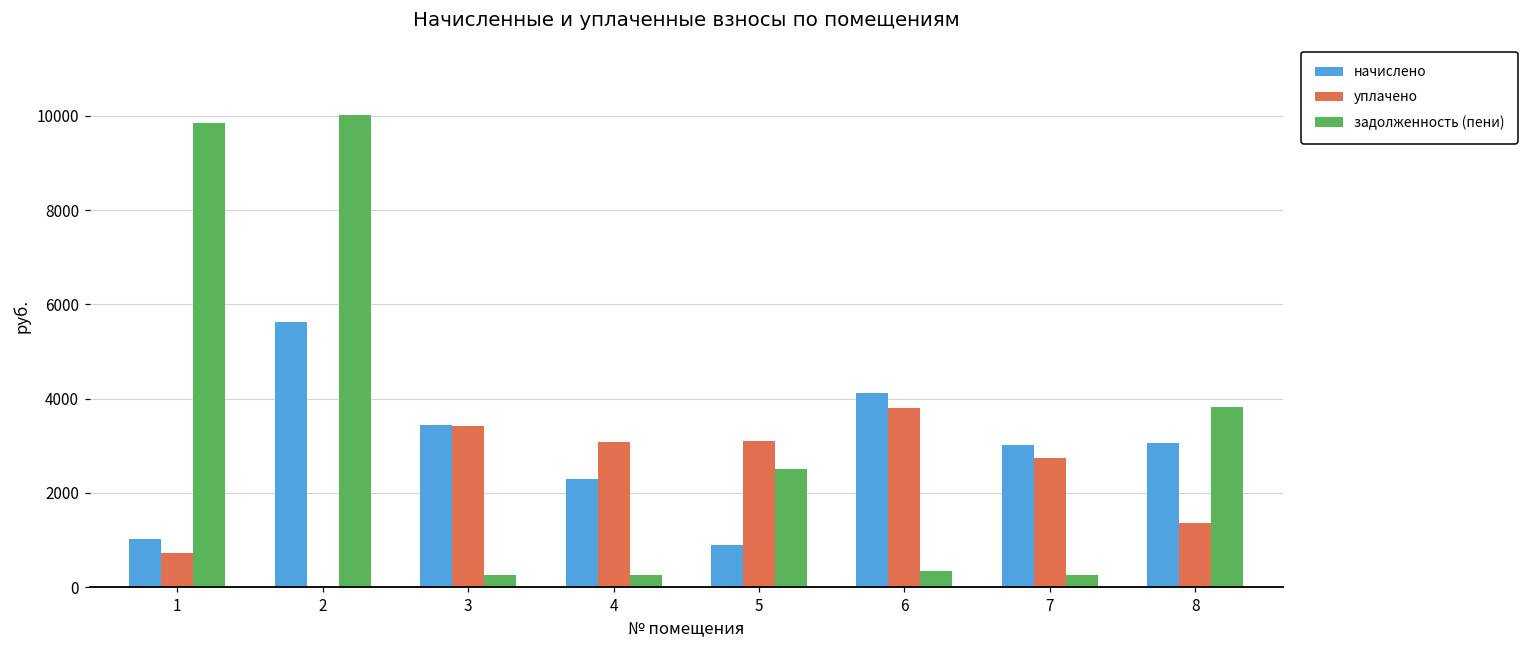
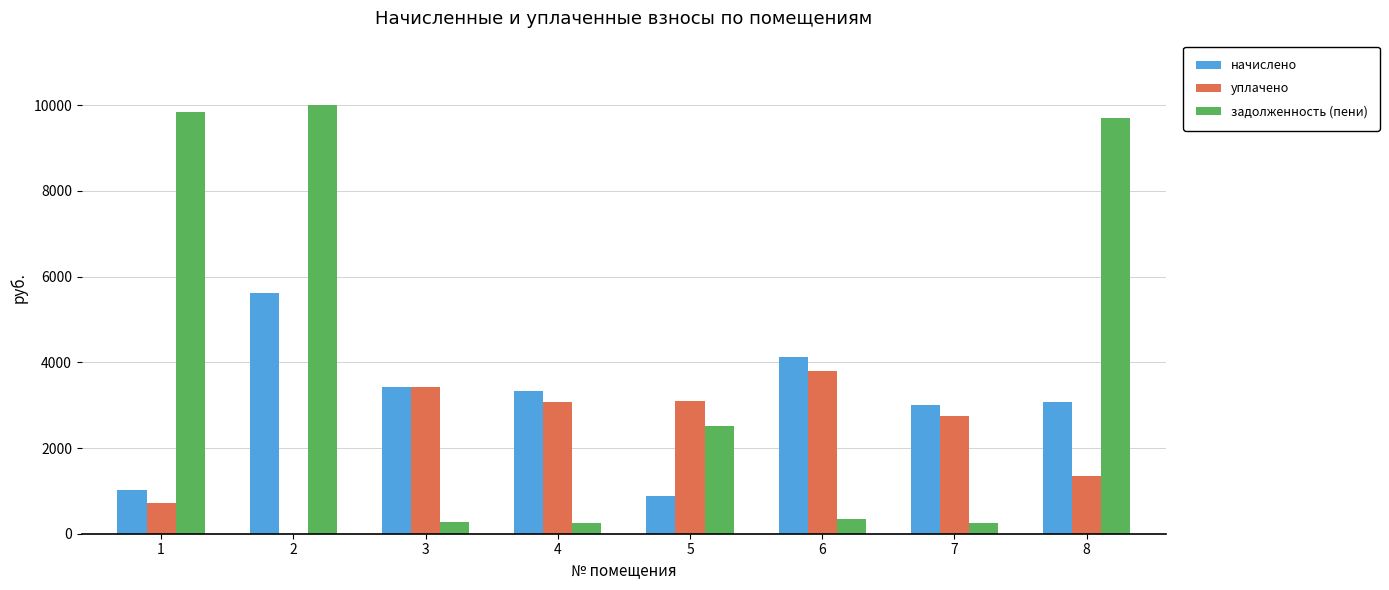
начислено, 4: 2300 -> 3300
задолженность (пени), 8: 3800 -> 9700
